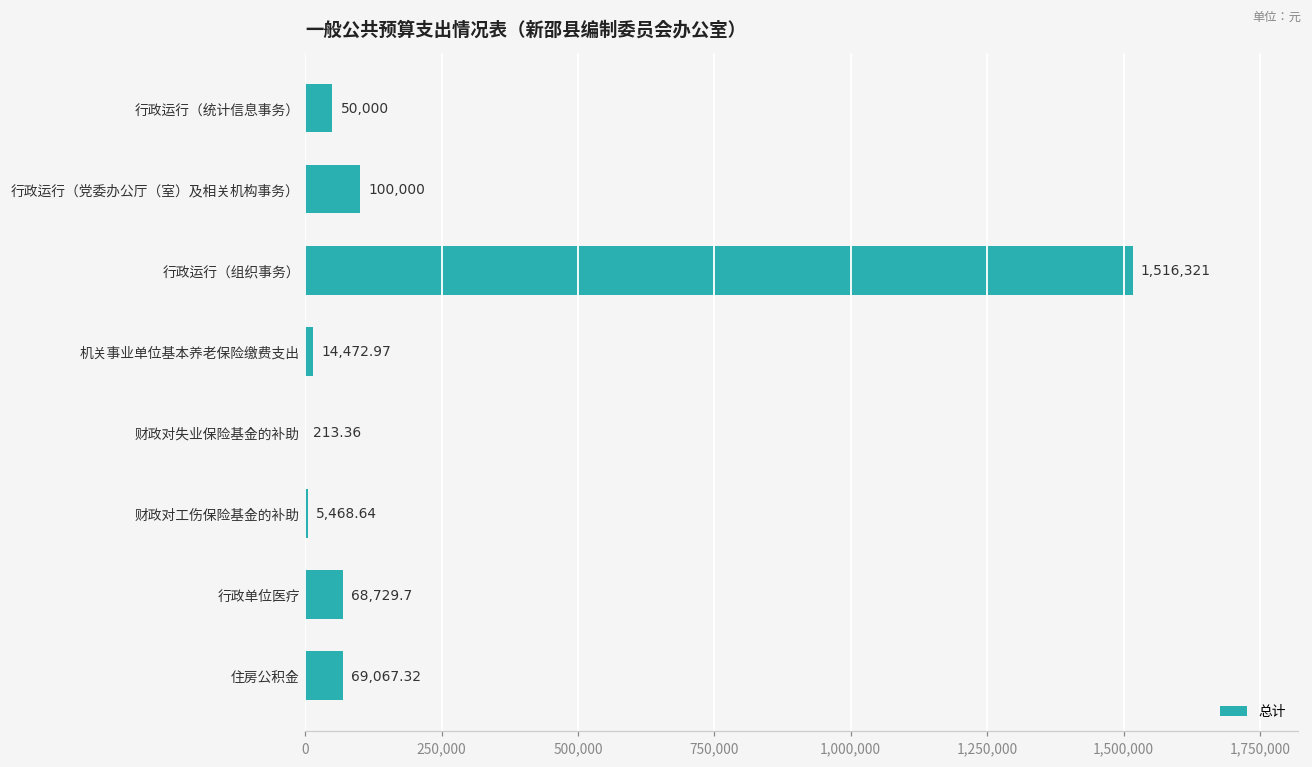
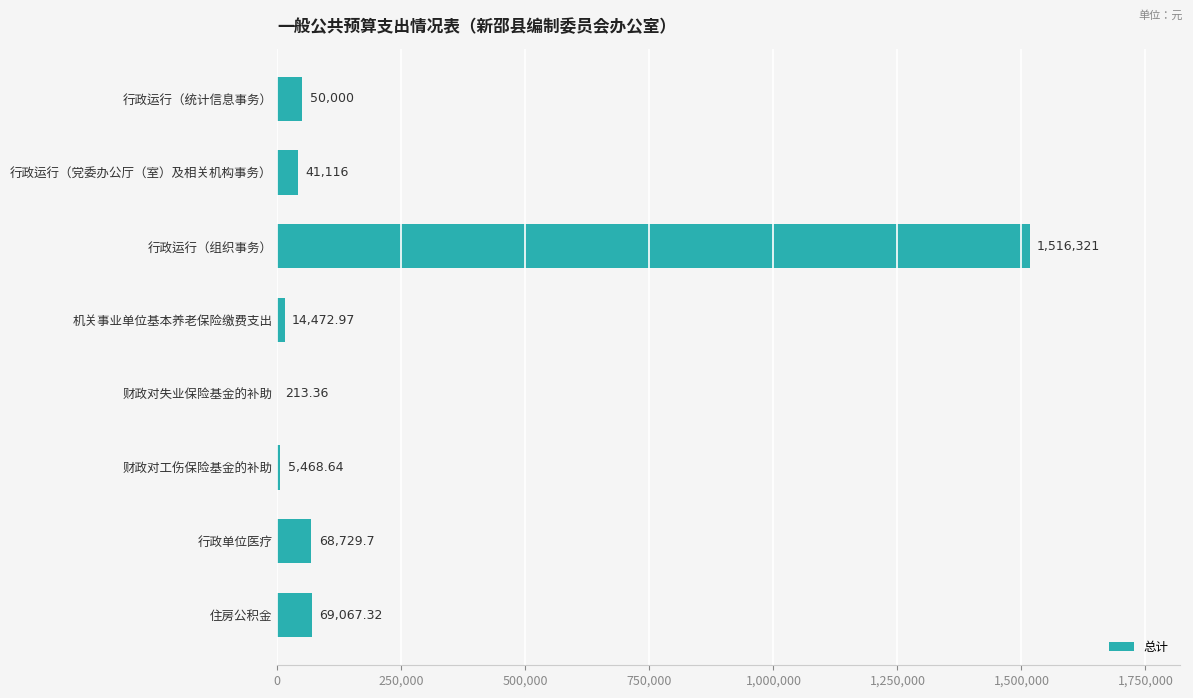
行政运行（党委办公厅（室）及相关机构事务）: 100,000 -> 41,116
